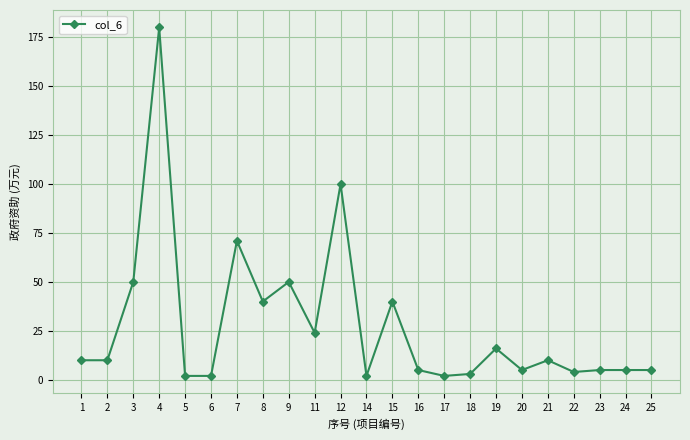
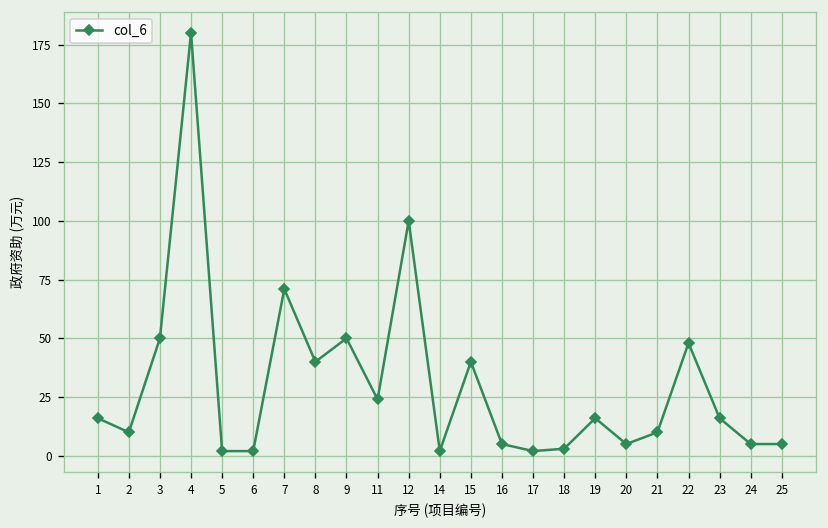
1: 10 -> 16
22: 4 -> 48
23: 5 -> 16
